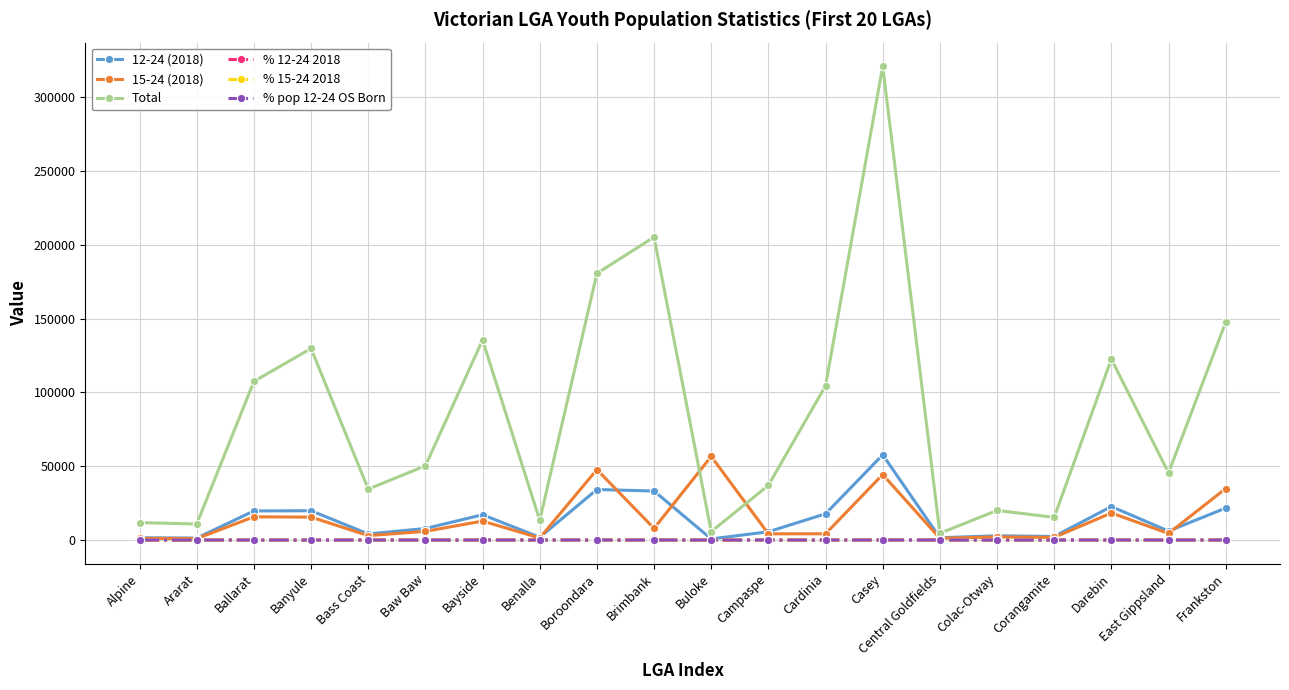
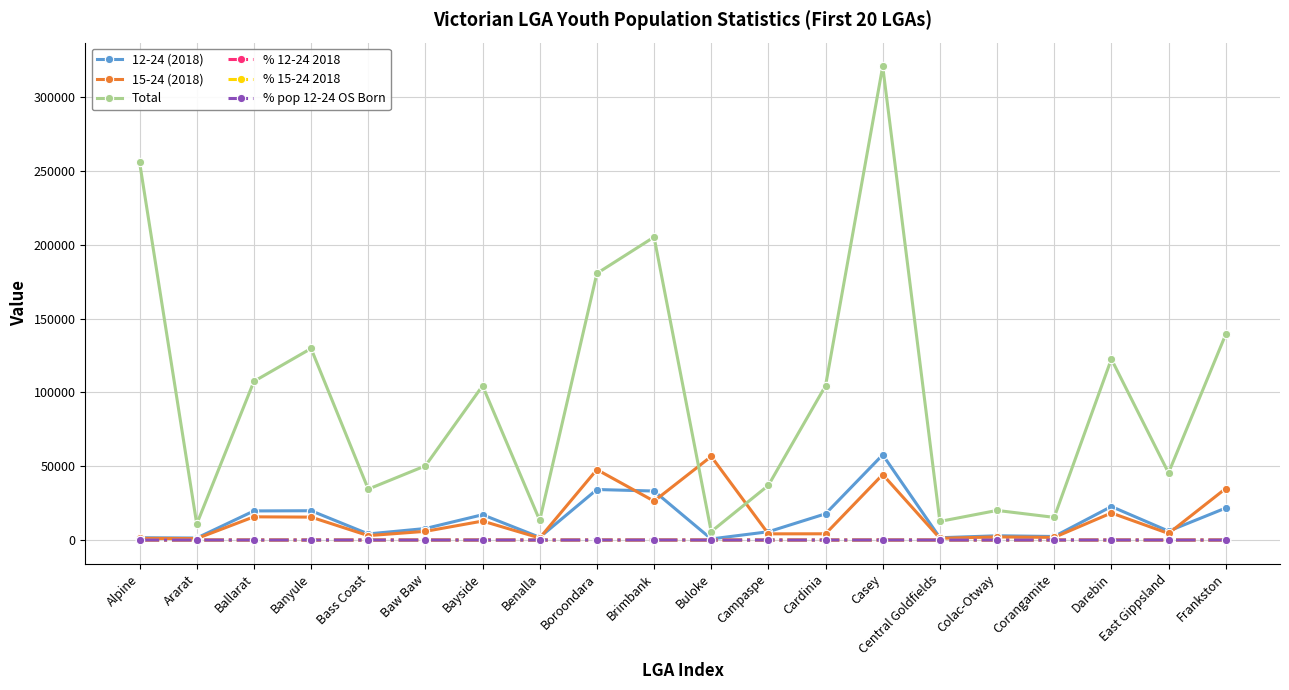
Total, Alpine: 12000 -> 256000
Total, Bayside: 135000 -> 104000
15-24 (2018), Brimbank: 8000 -> 26000
Total, Central Goldfields: 5000 -> 13000
Total, Frankston: 148000 -> 139000
